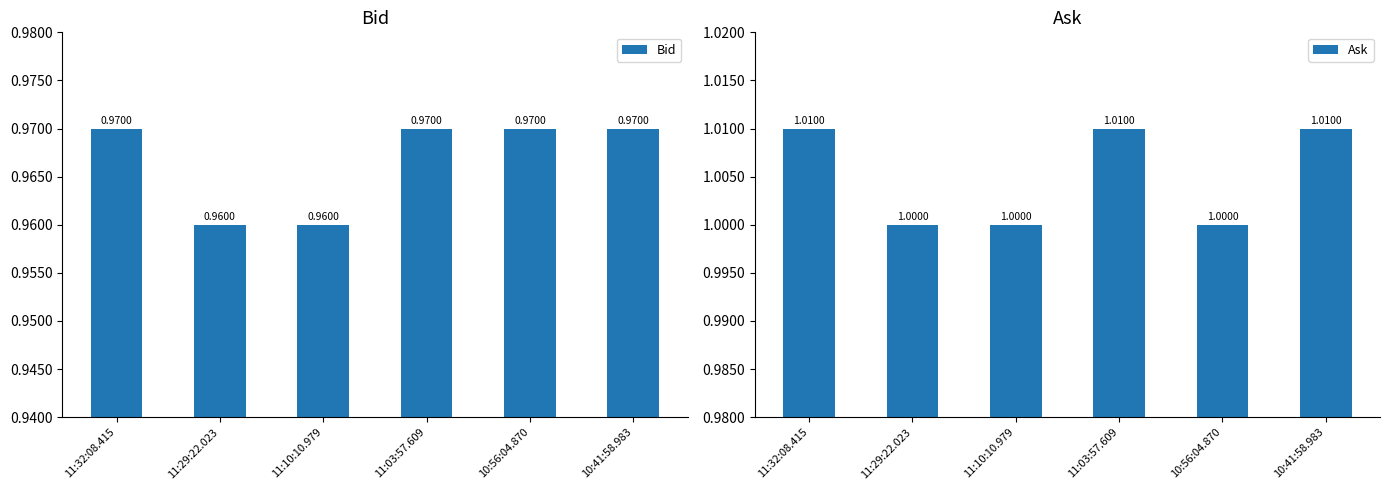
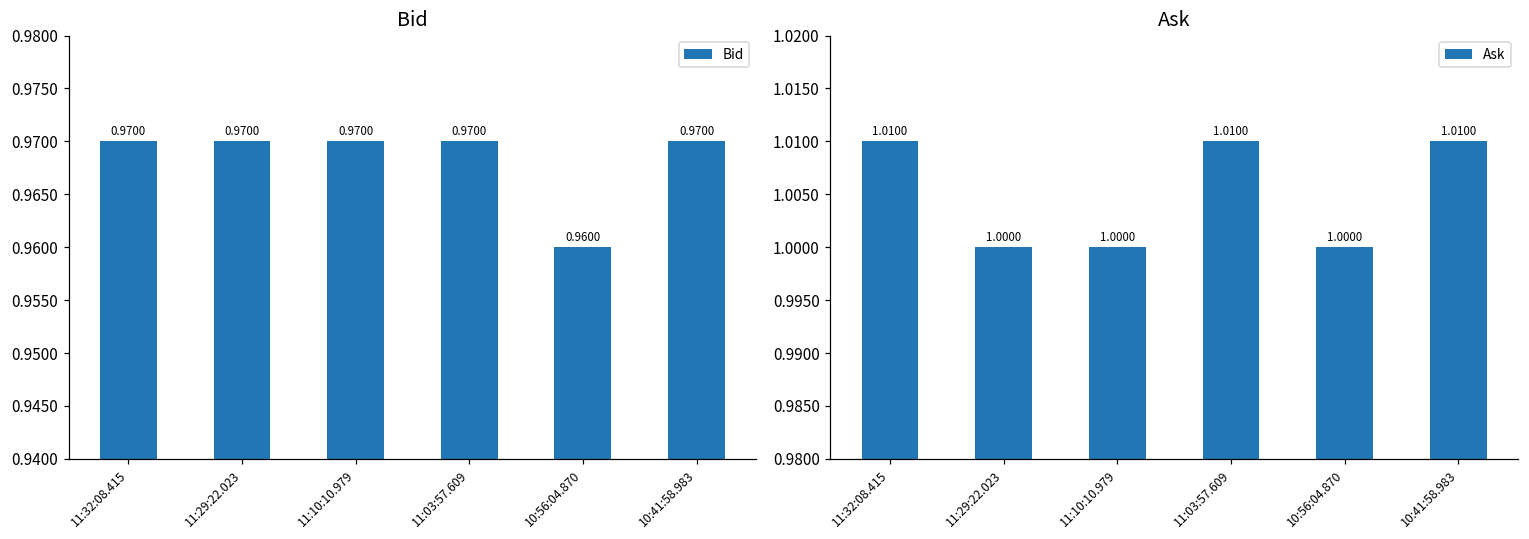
Bid, 11:29:22.023: 0.9600 -> 0.9700
Bid, 11:10:10.979: 0.9600 -> 0.9700
Bid, 10:56:04.870: 0.9700 -> 0.9600
